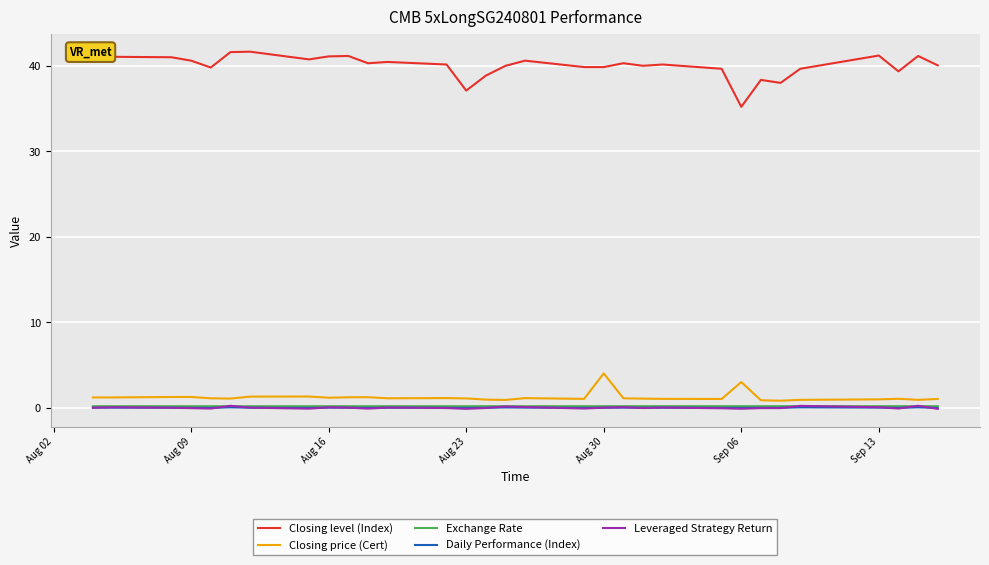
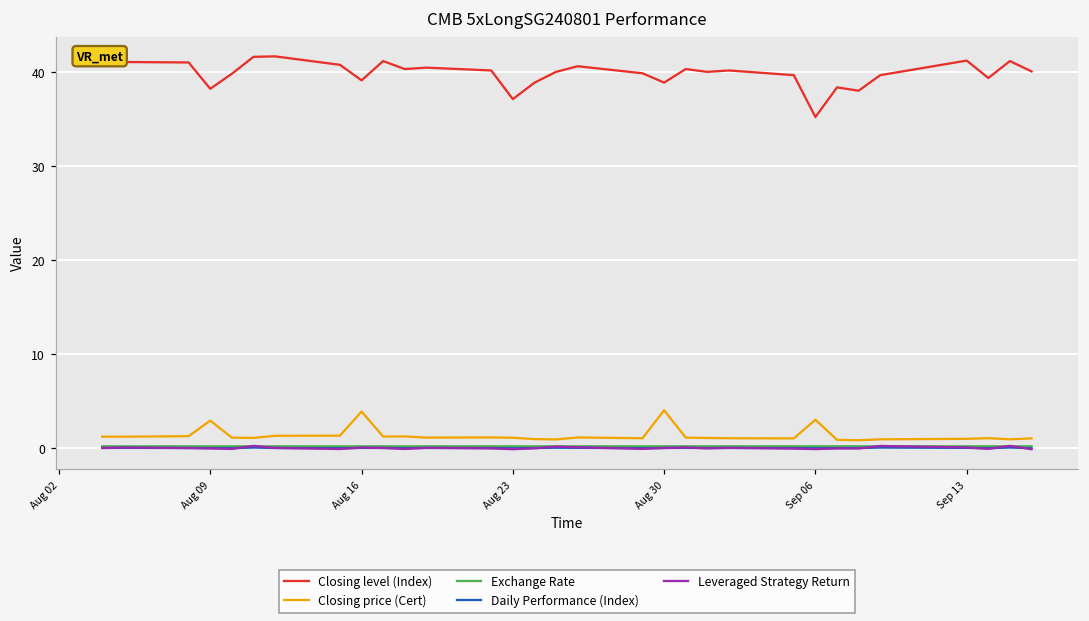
Closing level (Index), Aug 09: 41 -> 38
Closing price (Cert), Aug 09: 1 -> 3
Closing level (Index), Aug 16: 41 -> 39
Closing price (Cert), Aug 16: 1 -> 4
Closing level (Index), Aug 30: 40 -> 39
